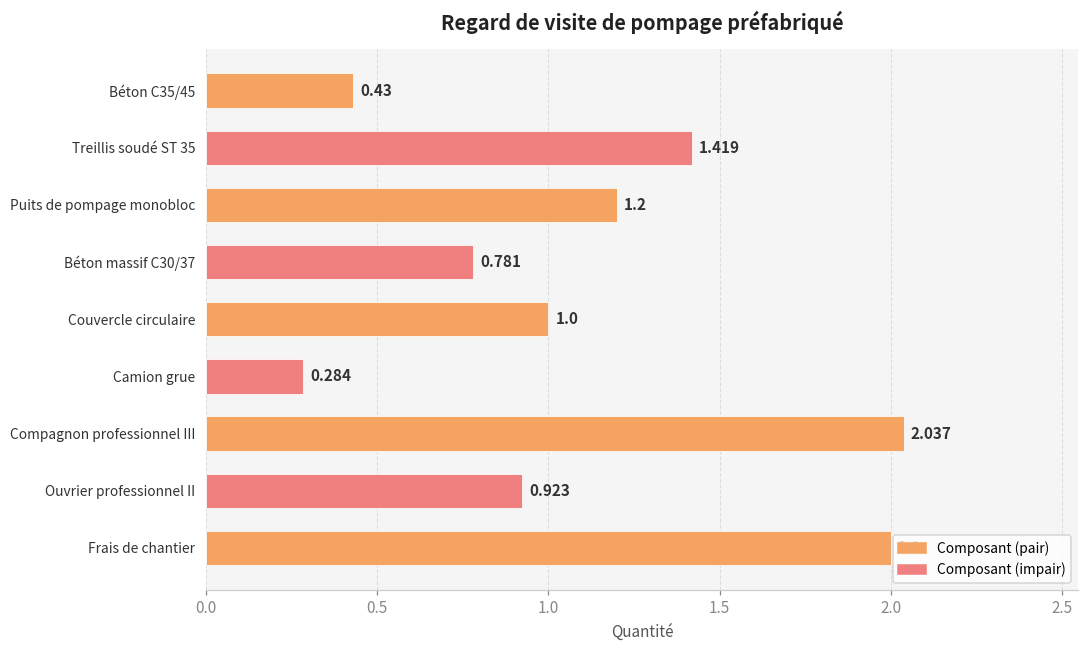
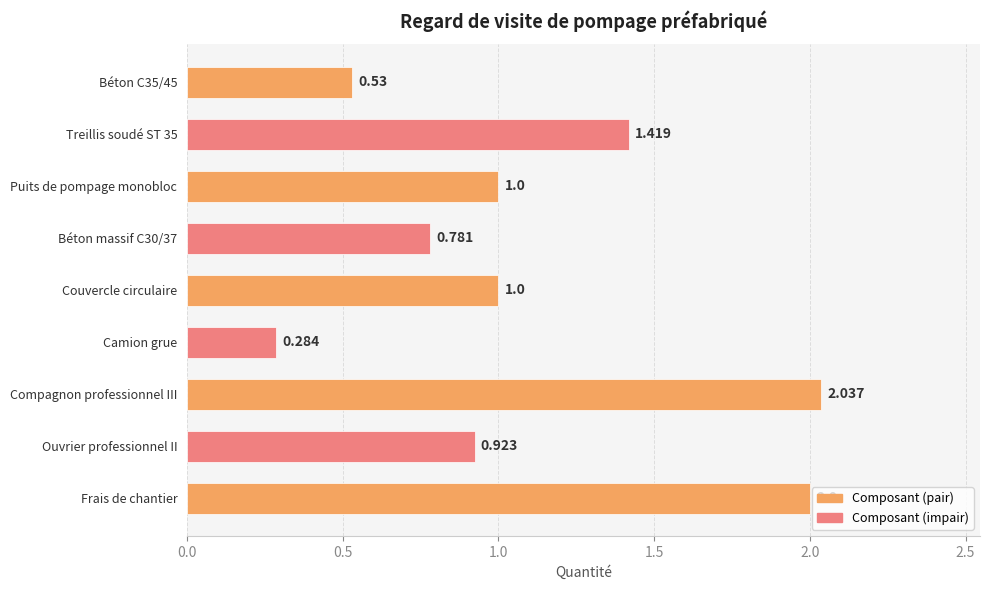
Béton C35/45: 0.43 -> 0.53
Puits de pompage monobloc: 1.2 -> 1.0
